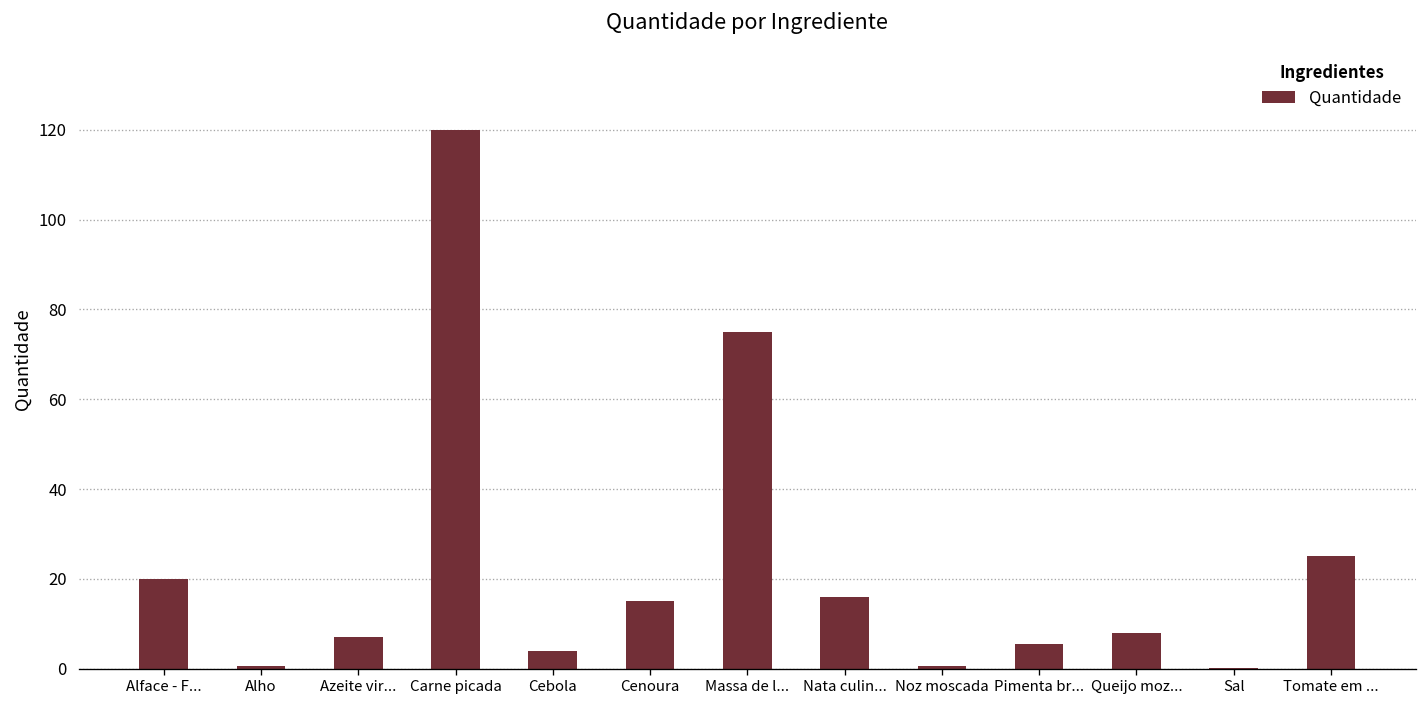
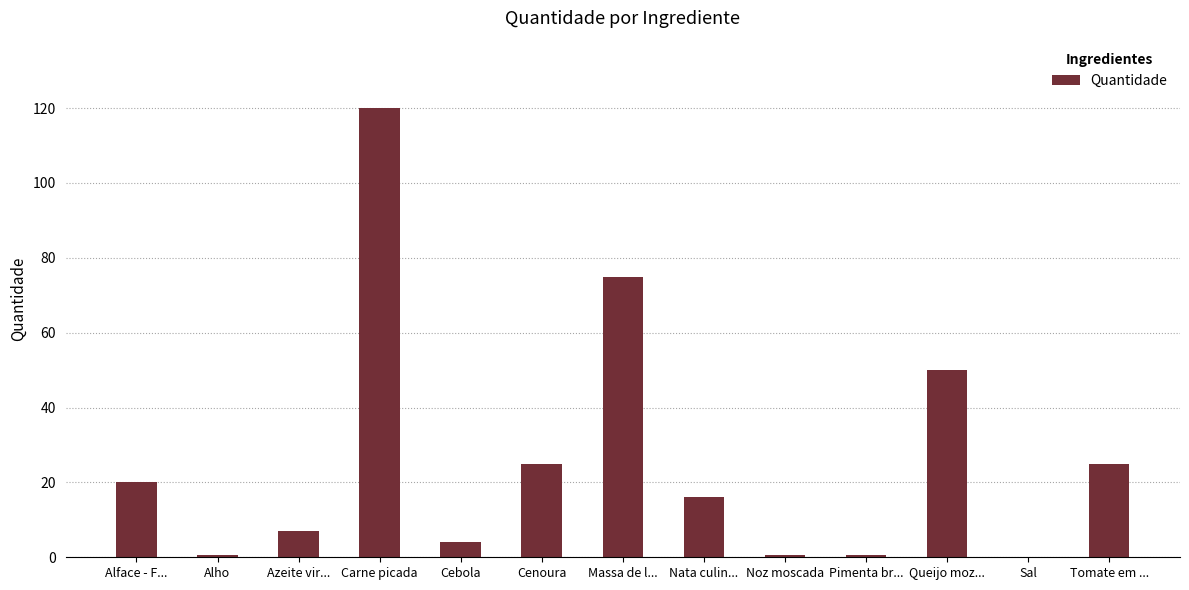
Cenoura: 15 -> 25
Pimenta br...: 6 -> 1
Queijo moz...: 8 -> 50
